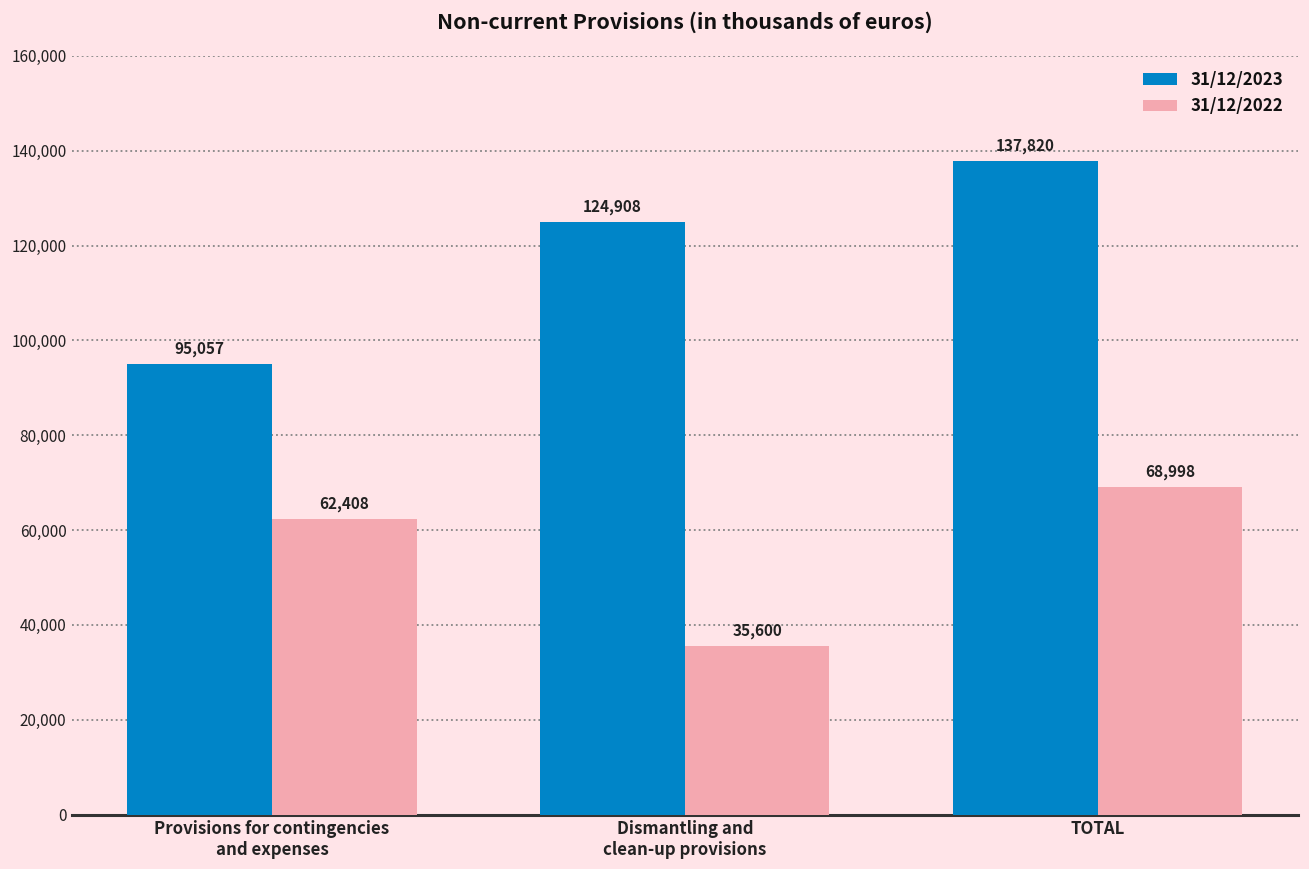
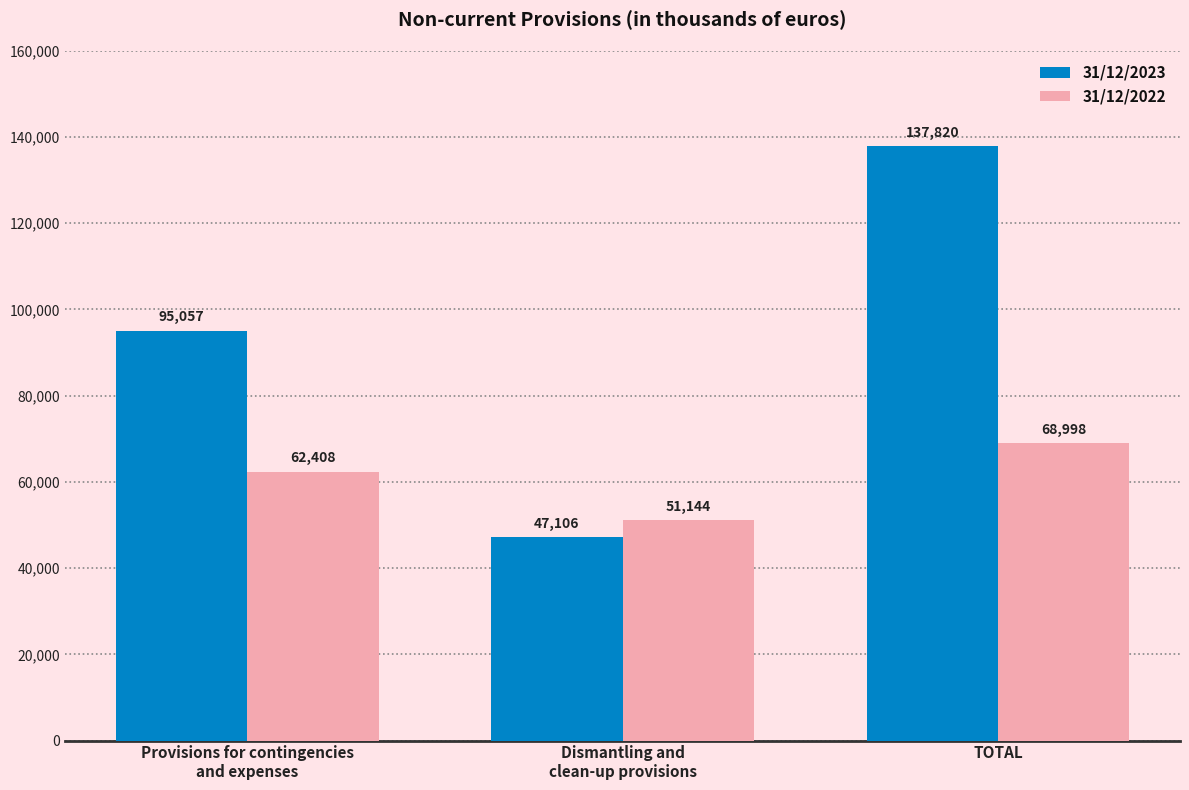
31/12/2023, Dismantling and clean-up provisions: 124,908 -> 47,106
31/12/2022, Dismantling and clean-up provisions: 35,600 -> 51,144
